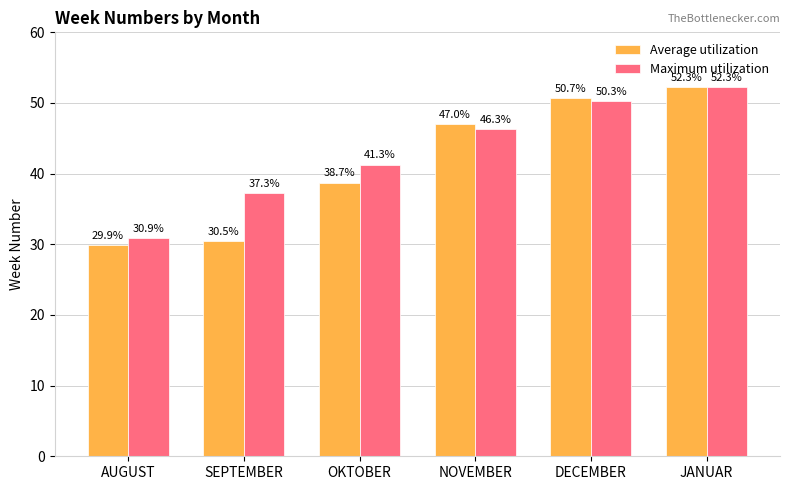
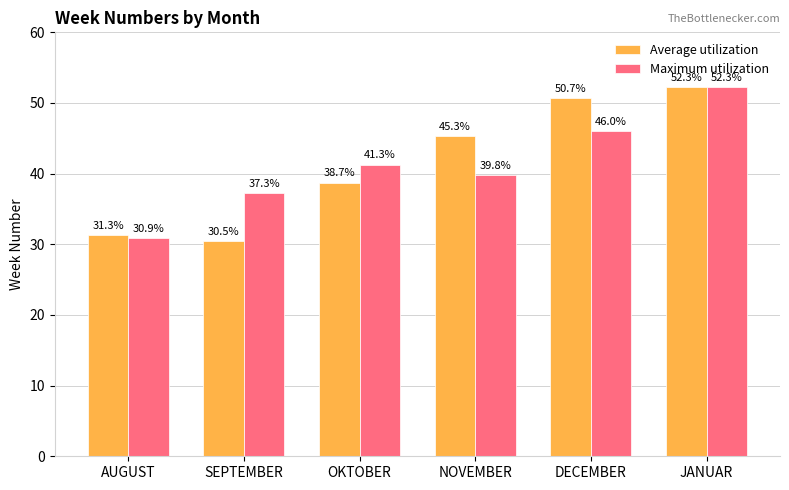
Average utilization, AUGUST: 29.9% -> 31.3%
Average utilization, NOVEMBER: 47.0% -> 45.3%
Maximum utilization, NOVEMBER: 46.3% -> 39.8%
Maximum utilization, DECEMBER: 50.3% -> 46.0%
